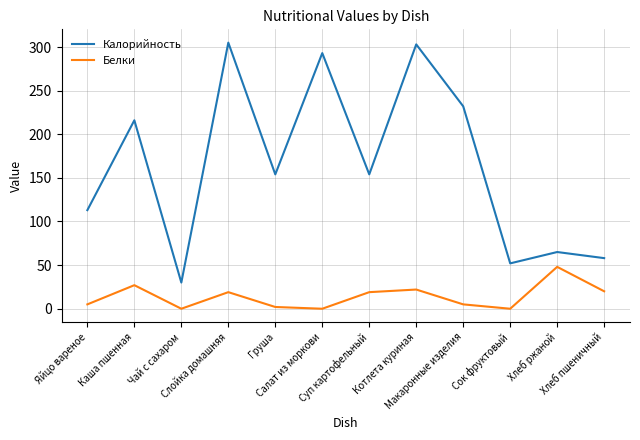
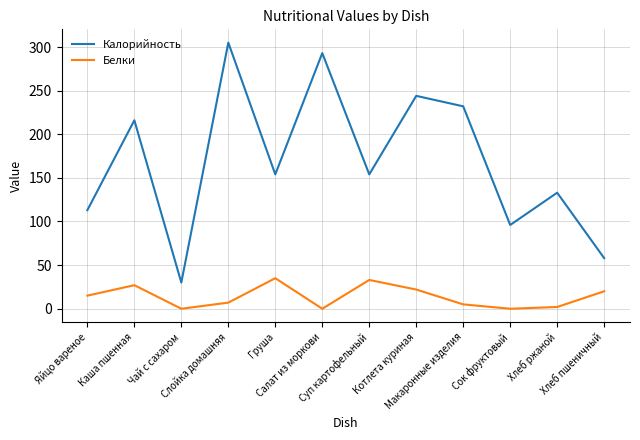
Белки, Яйцо вареное: 10 -> 20
Белки, Слойка домашняя: 20 -> 10
Белки, Груша: 0 -> 40
Белки, Суп картофельный: 20 -> 30
Калорийность, Котлета куриная: 300 -> 240
Калорийность, Сок фруктовый: 50 -> 100
Калорийность, Хлеб ржаной: 70 -> 130
Белки, Хлеб ржаной: 50 -> 0
